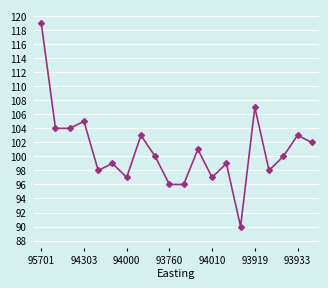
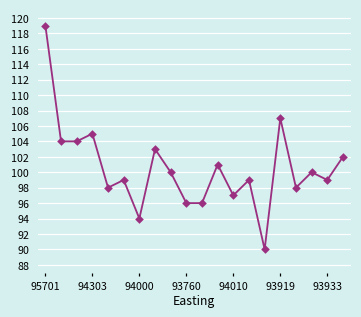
94000: 97 -> 94
93933: 103 -> 99
